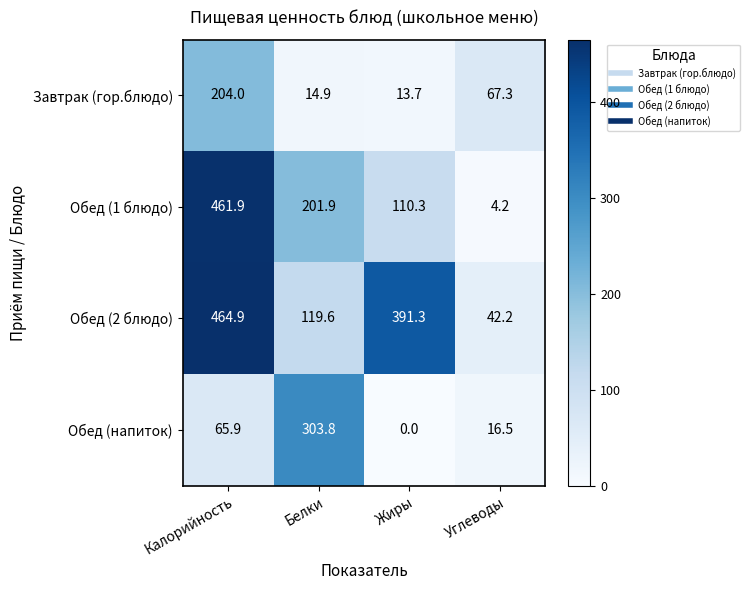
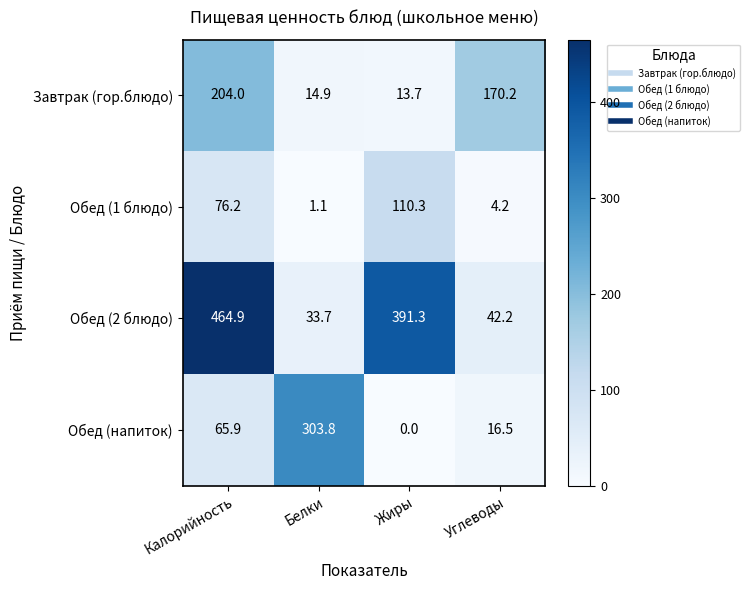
Завтрак (гор.блюдо), Углеводы: 67.3 -> 170.2
Обед (1 блюдо), Калорийность: 461.9 -> 76.2
Обед (1 блюдо), Белки: 201.9 -> 1.1
Обед (2 блюдо), Белки: 119.6 -> 33.7
